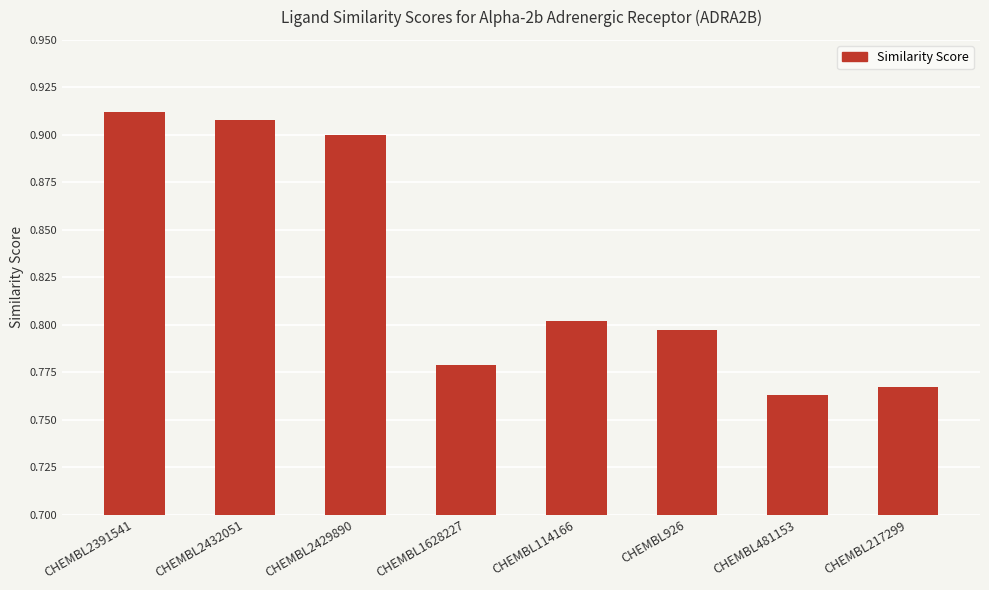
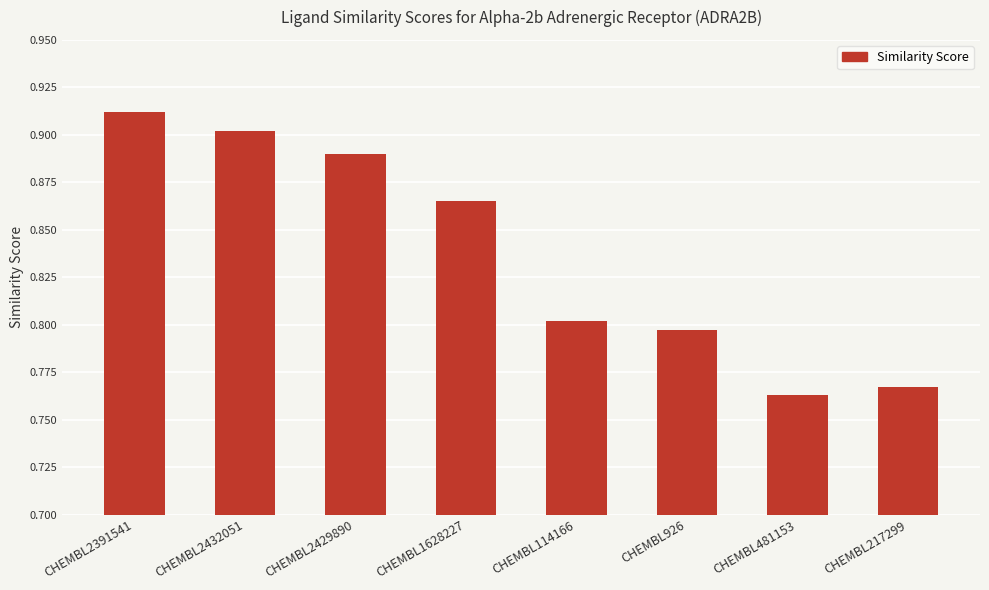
CHEMBL2432051: 0.908 -> 0.902
CHEMBL2429890: 0.90 -> 0.89
CHEMBL1628227: 0.779 -> 0.865
